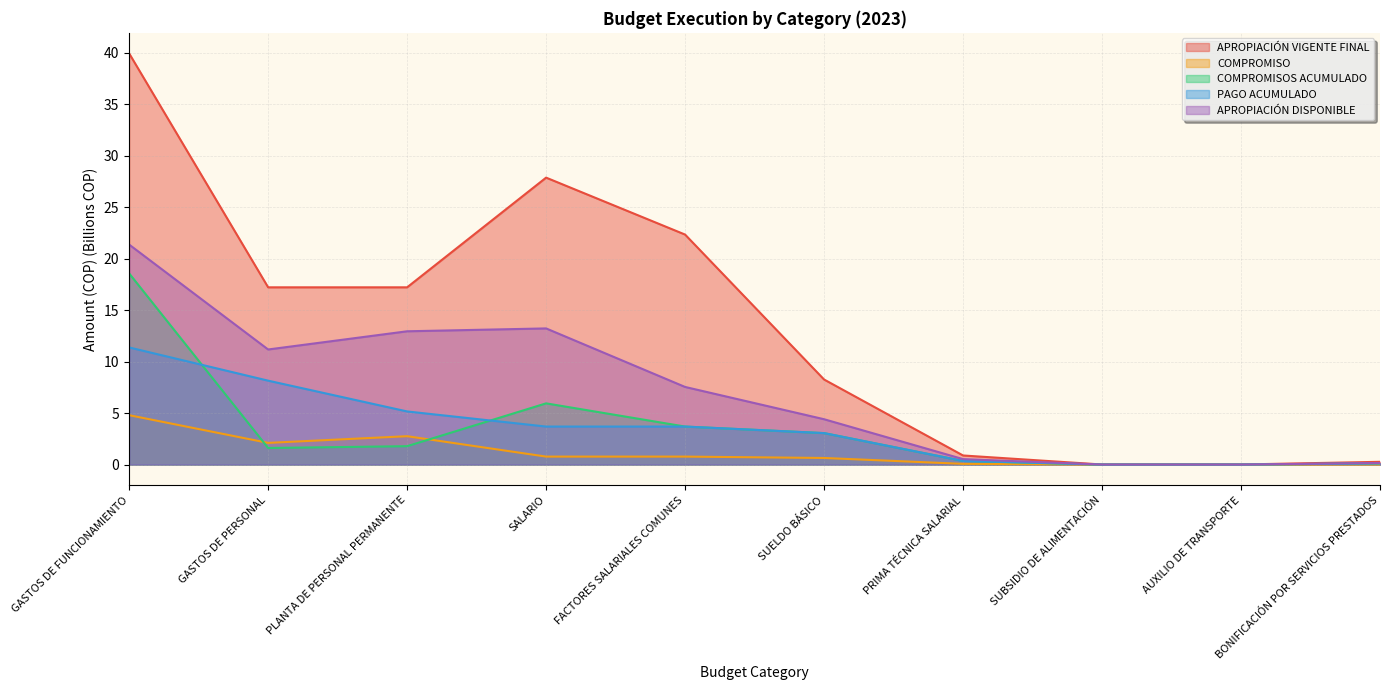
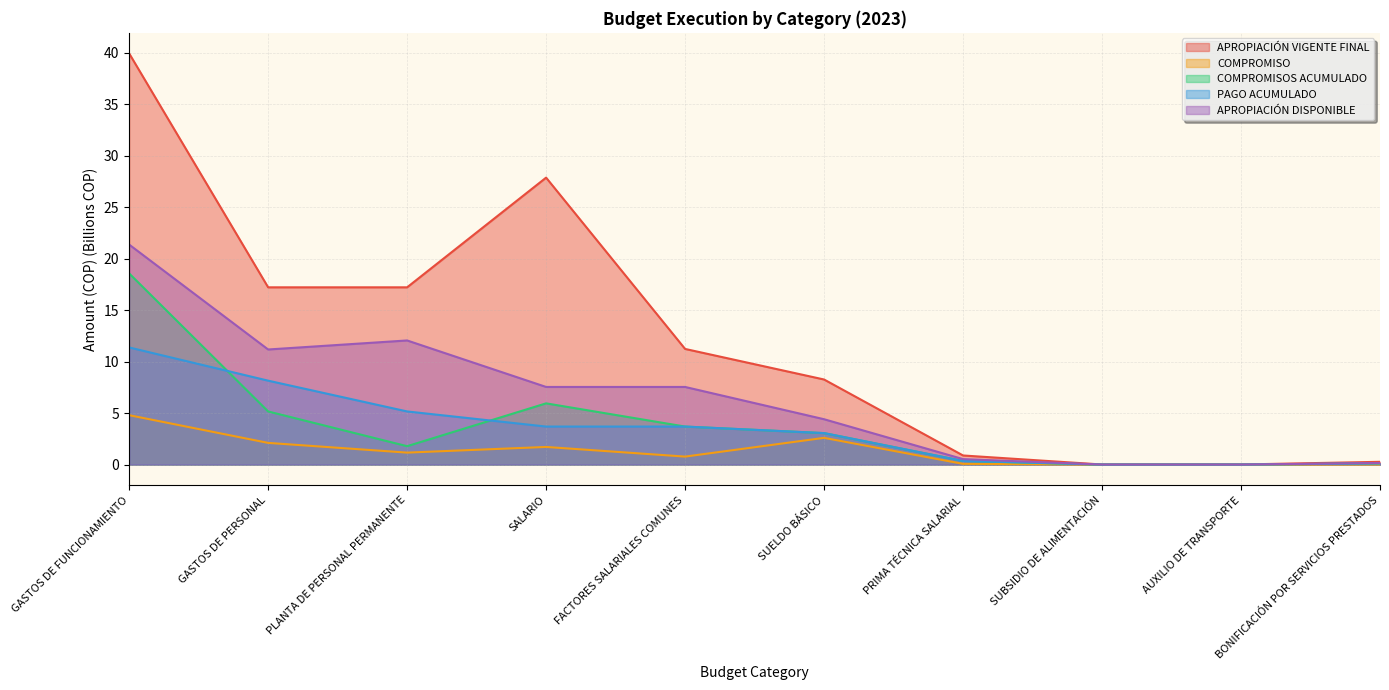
COMPROMISOS ACUMULADO, GASTOS DE PERSONAL: 1.6 -> 5.2
COMPROMISO, PLANTA DE PERSONAL PERMANENTE: 2.8 -> 1.2
APROPIACIÓN DISPONIBLE, PLANTA DE PERSONAL PERMANENTE: 13.0 -> 12.1
COMPROMISO, SALARIO: 0.8 -> 1.7
APROPIACIÓN DISPONIBLE, SALARIO: 13.2 -> 7.5
APROPIACIÓN VIGENTE FINAL, FACTORES SALARIALES COMUNES: 22.4 -> 11.2
COMPROMISO, SUELDO BÁSICO: 0.6 -> 2.6
